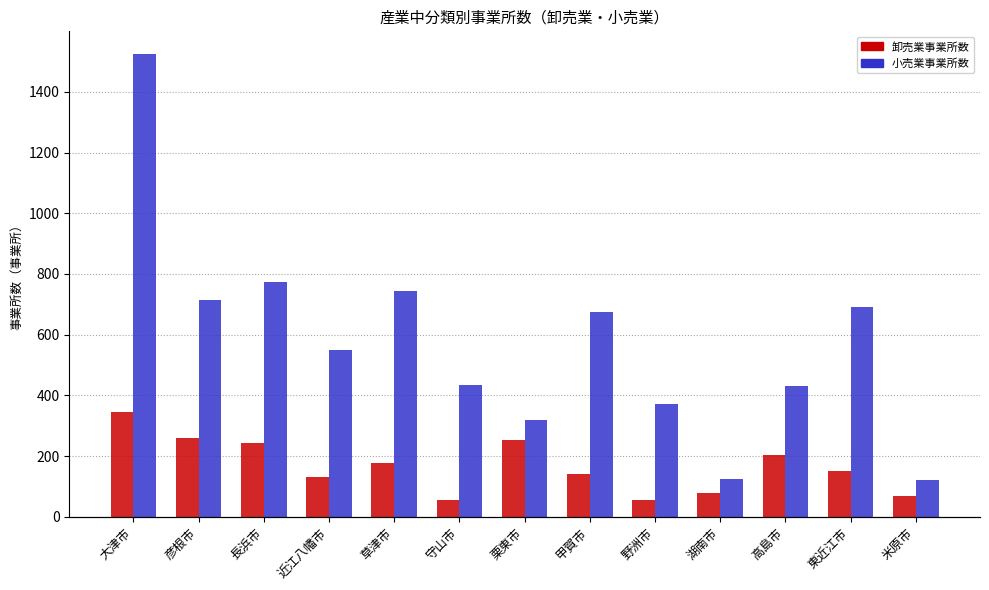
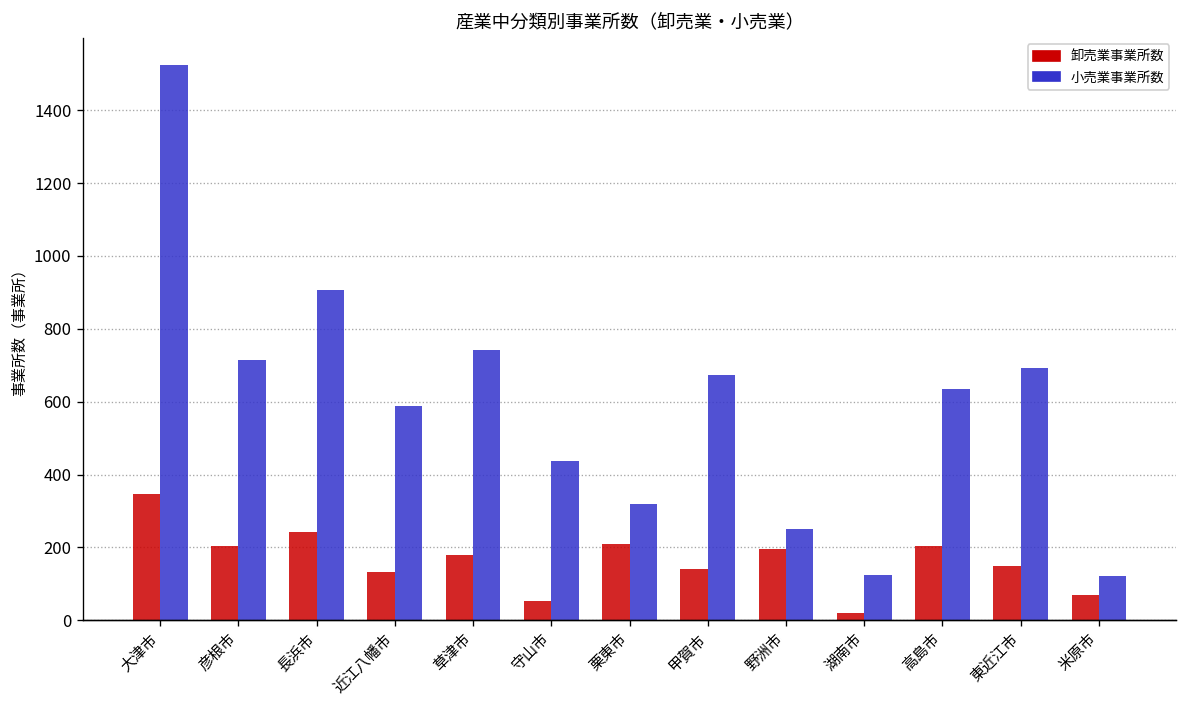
卸売業事業所数, 彦根市: 260 -> 200
小売業事業所数, 長浜市: 770 -> 910
小売業事業所数, 近江八幡市: 550 -> 590
卸売業事業所数, 栗東市: 250 -> 210
卸売業事業所数, 野洲市: 60 -> 200
小売業事業所数, 野洲市: 370 -> 250
卸売業事業所数, 湖南市: 80 -> 20
小売業事業所数, 高島市: 430 -> 640
